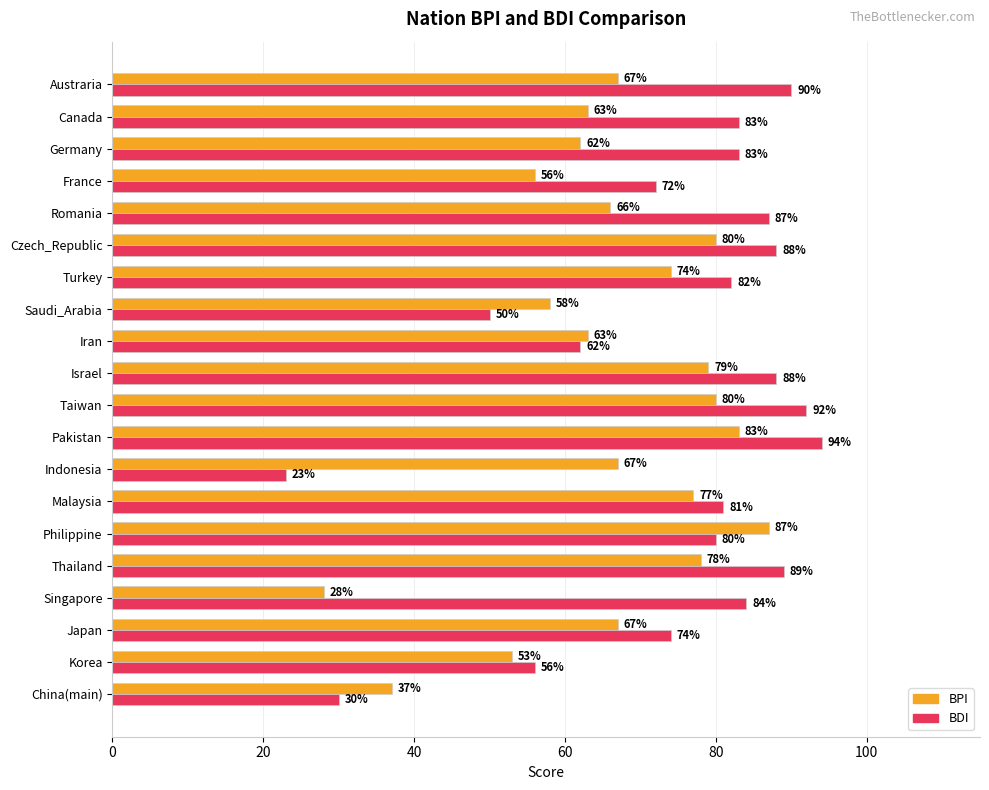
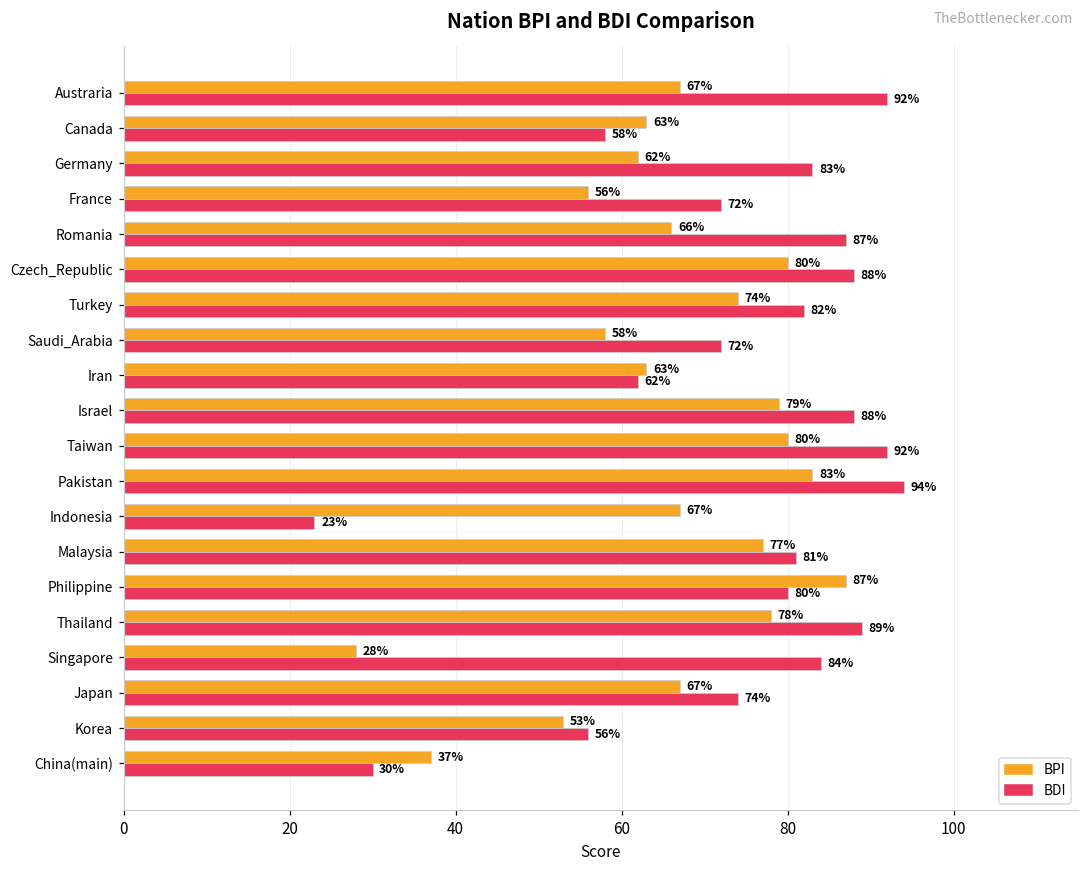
BDI, Austraria: 90% -> 92%
BDI, Canada: 83% -> 58%
BDI, Saudi_Arabia: 50% -> 72%
